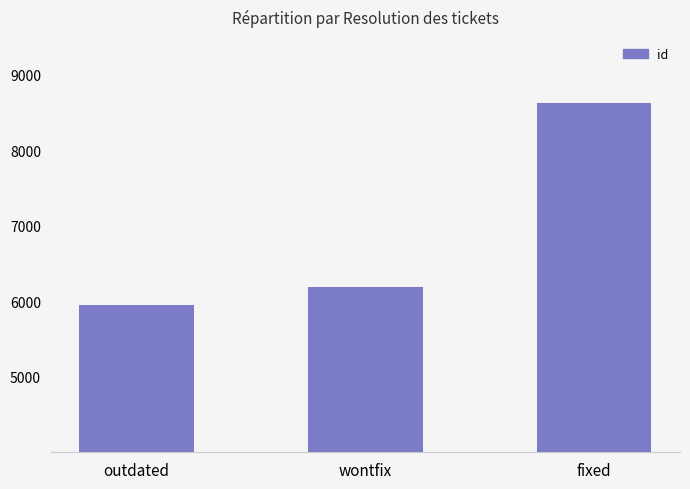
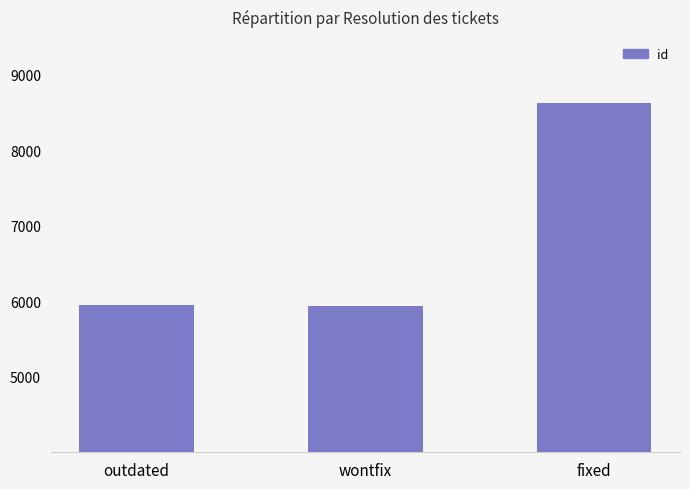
wontfix: 6200 -> 5900
